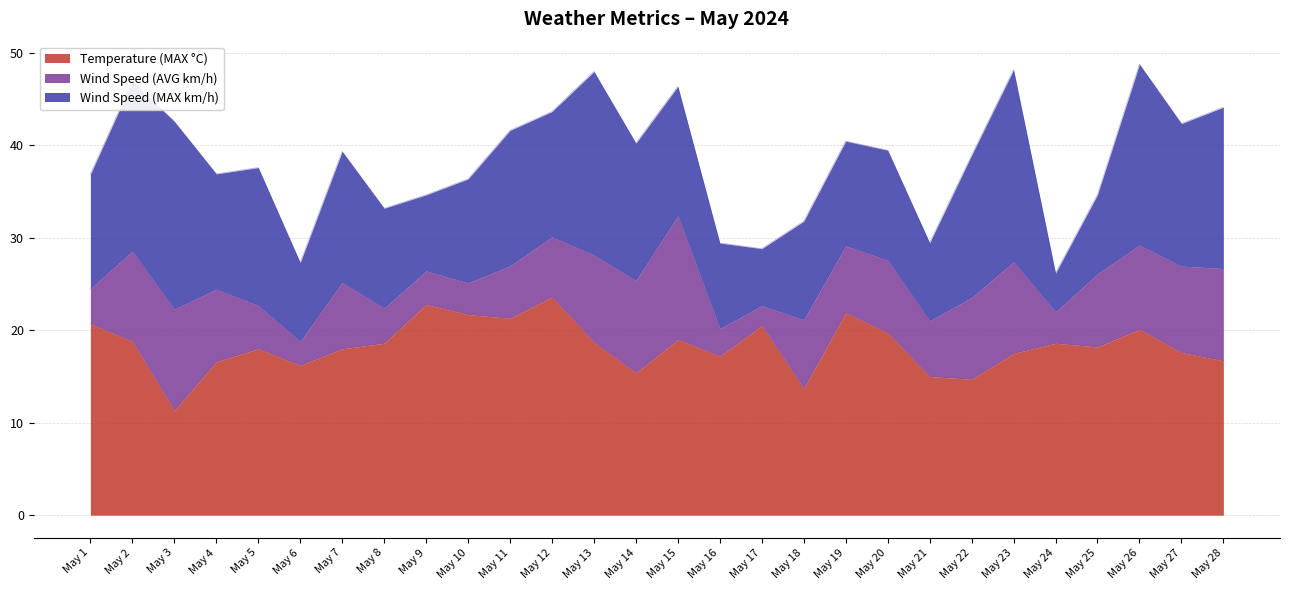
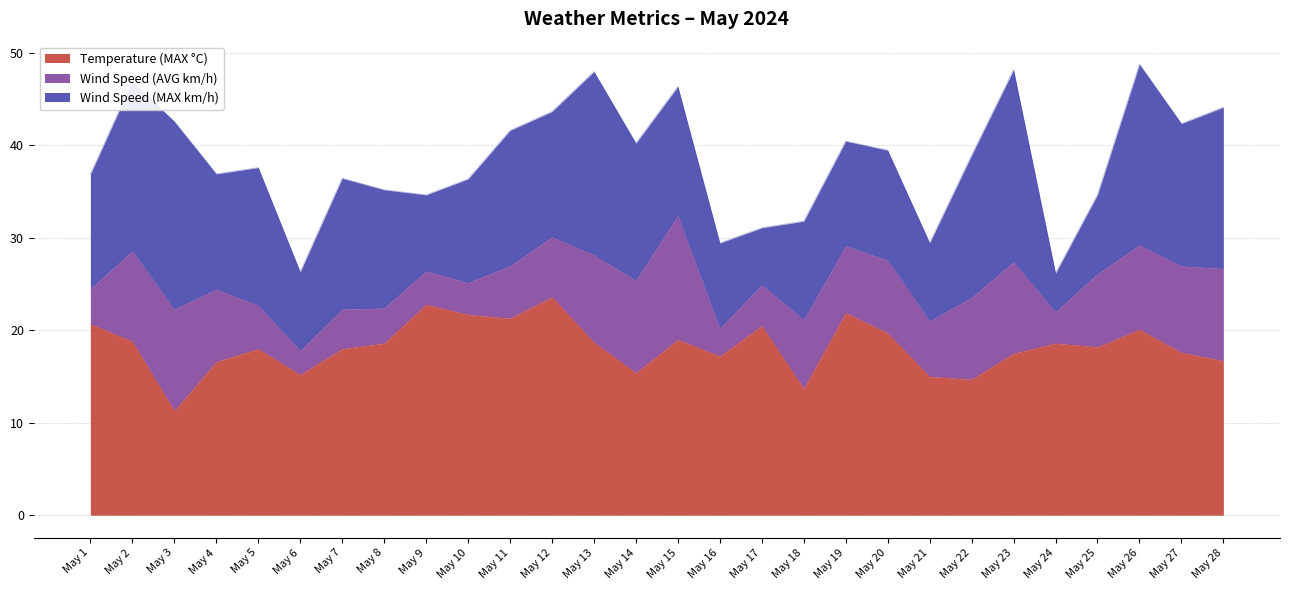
Temperature (MAX °C), May 6: 16 -> 15
Wind Speed (AVG km/h), May 7: 7 -> 4
Wind Speed (MAX km/h), May 8: 11 -> 13
Wind Speed (AVG km/h), May 17: 2 -> 4
